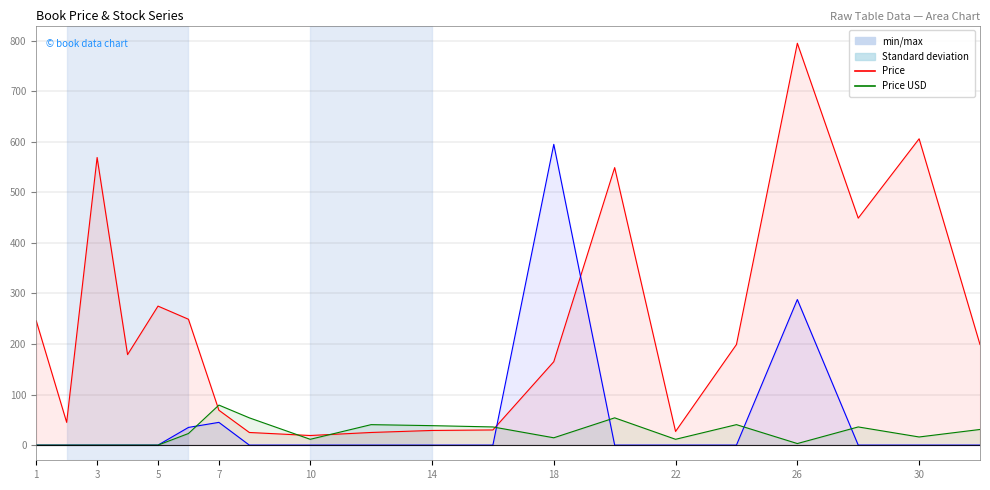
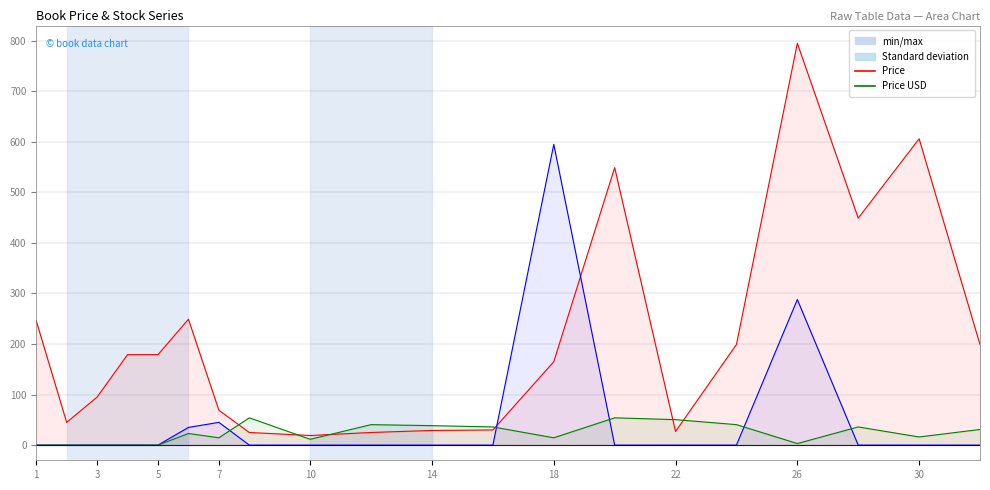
Price, 3: 570 -> 100
Price, 5: 280 -> 180
Price USD, 7: 80 -> 10
Price USD, 22: 10 -> 50
